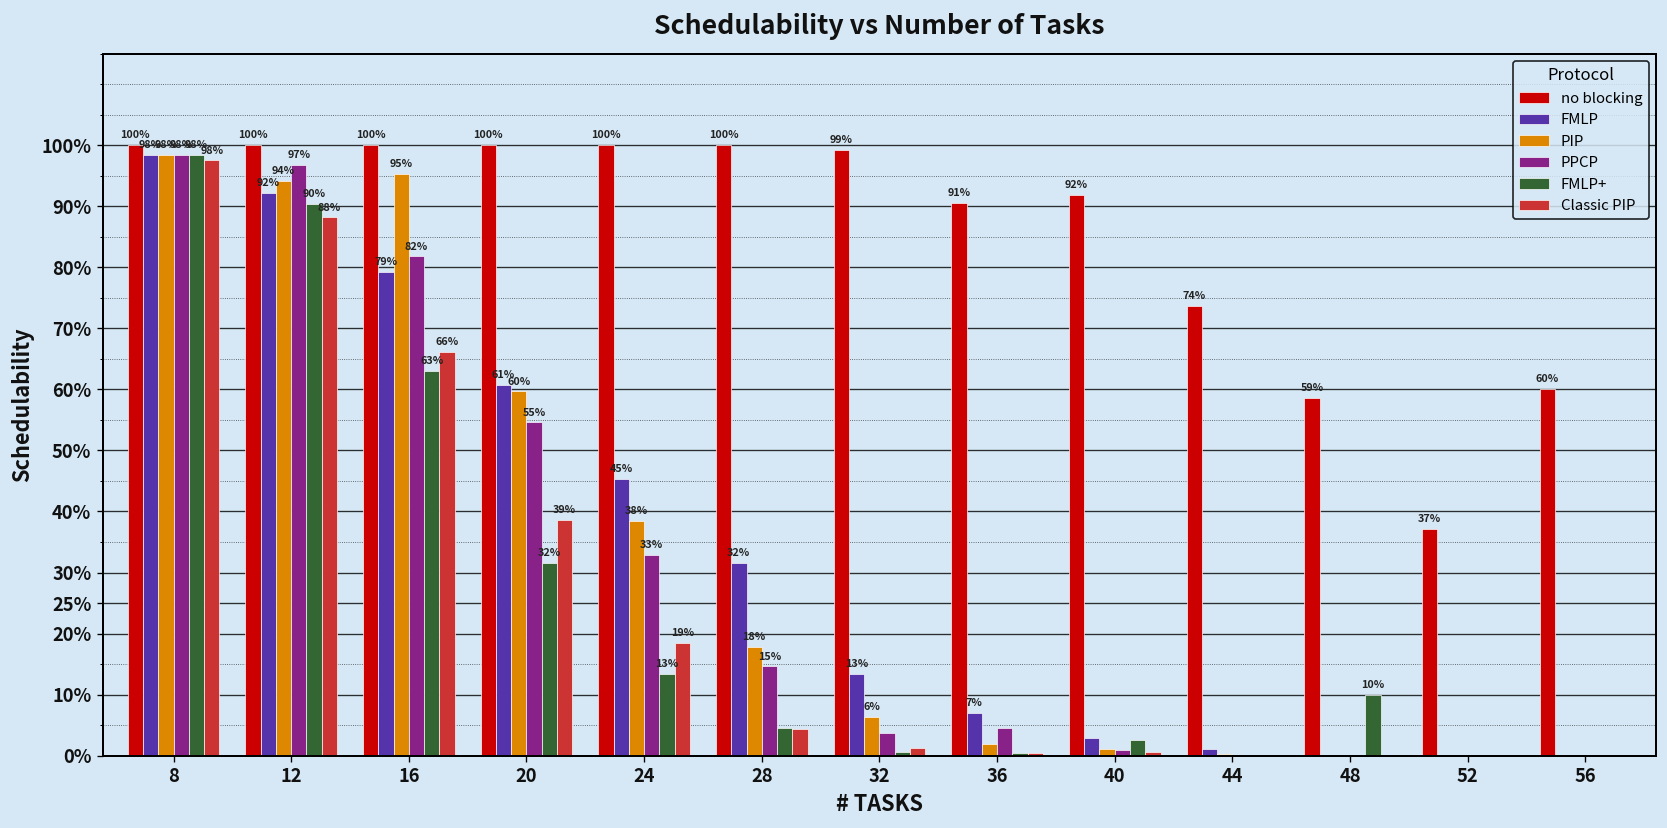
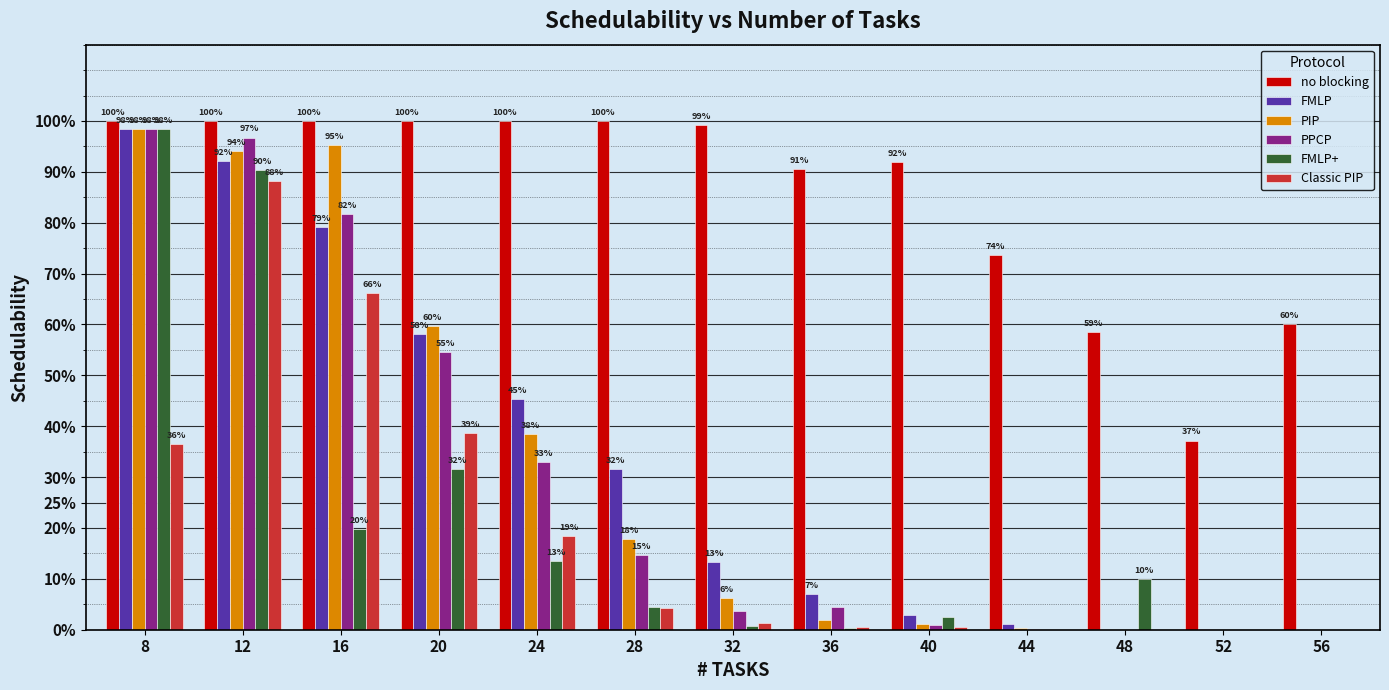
Classic PIP, 8: 98% -> 36%
FMLP+, 16: 63% -> 20%
FMLP, 20: 61% -> 58%
